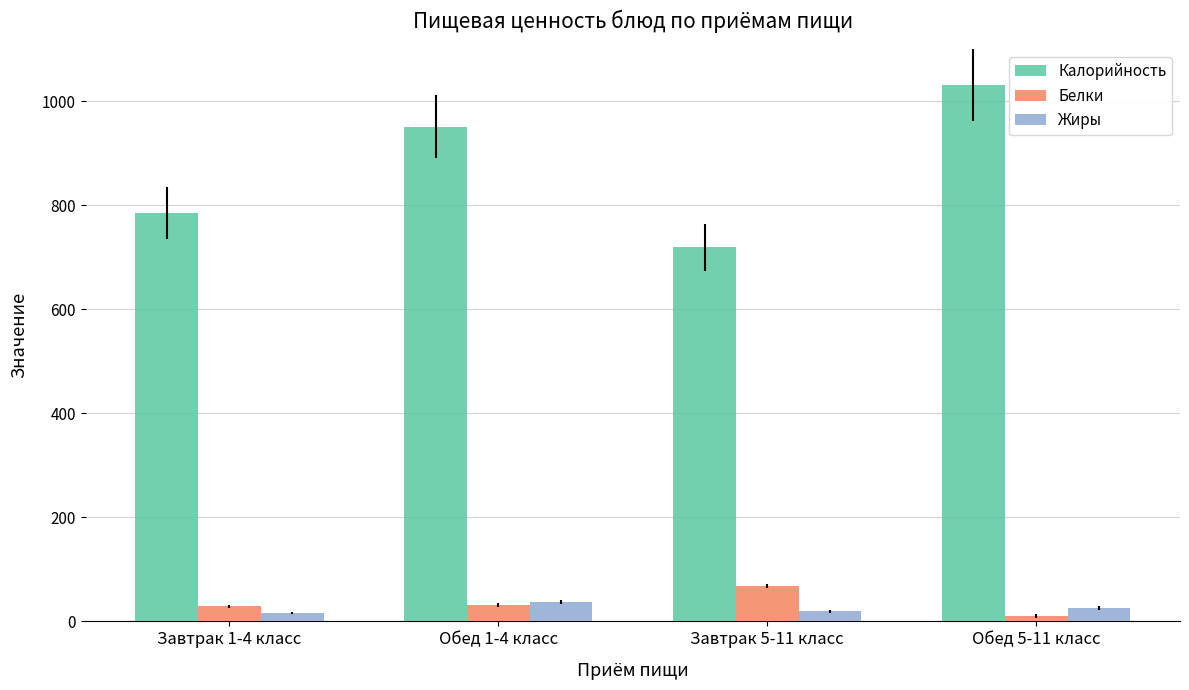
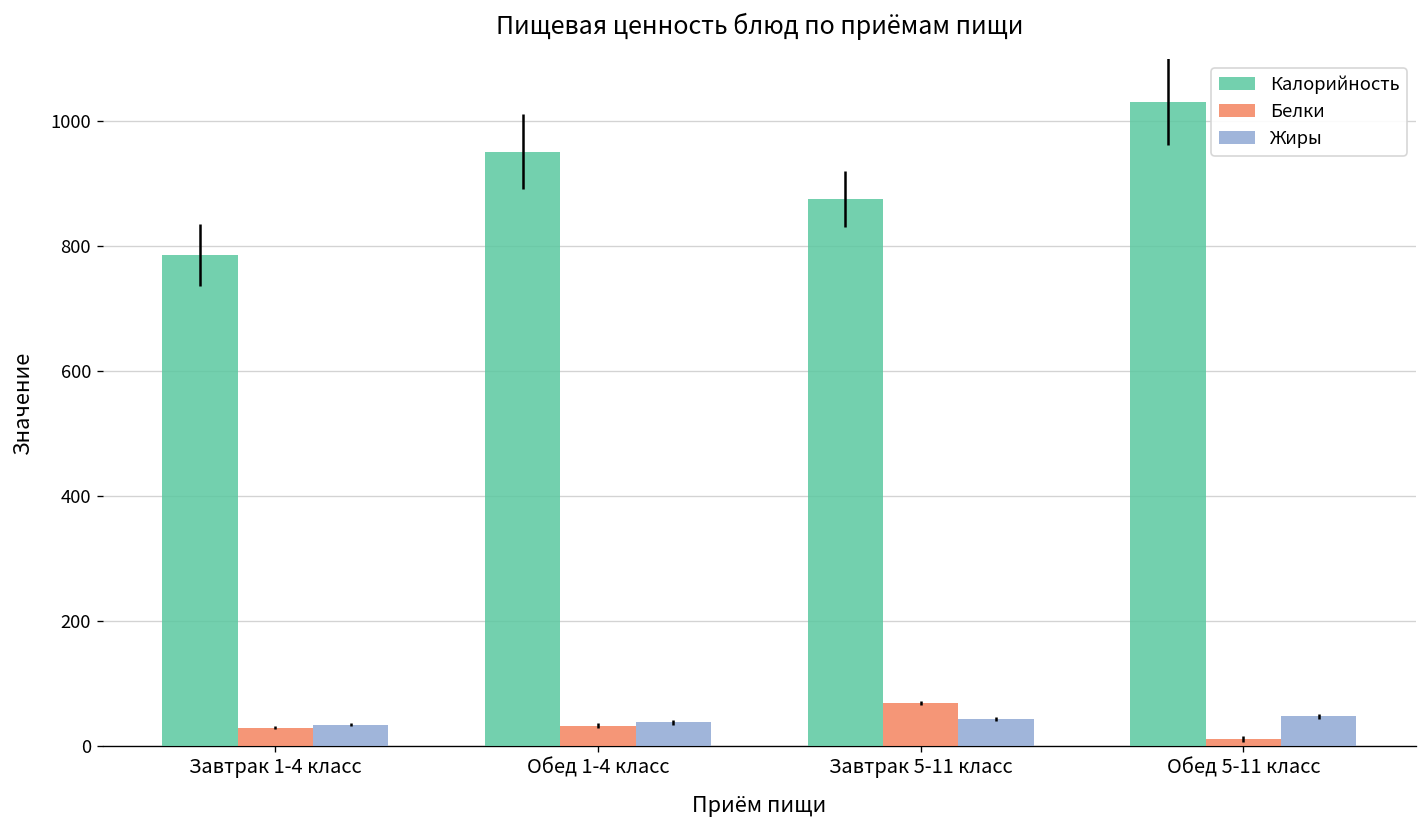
Жиры, Завтрак 1-4 класс: 20 -> 30
Калорийность, Завтрак 5-11 класс: 720 -> 880
Жиры, Завтрак 5-11 класс: 20 -> 40
Жиры, Обед 5-11 класс: 30 -> 50
